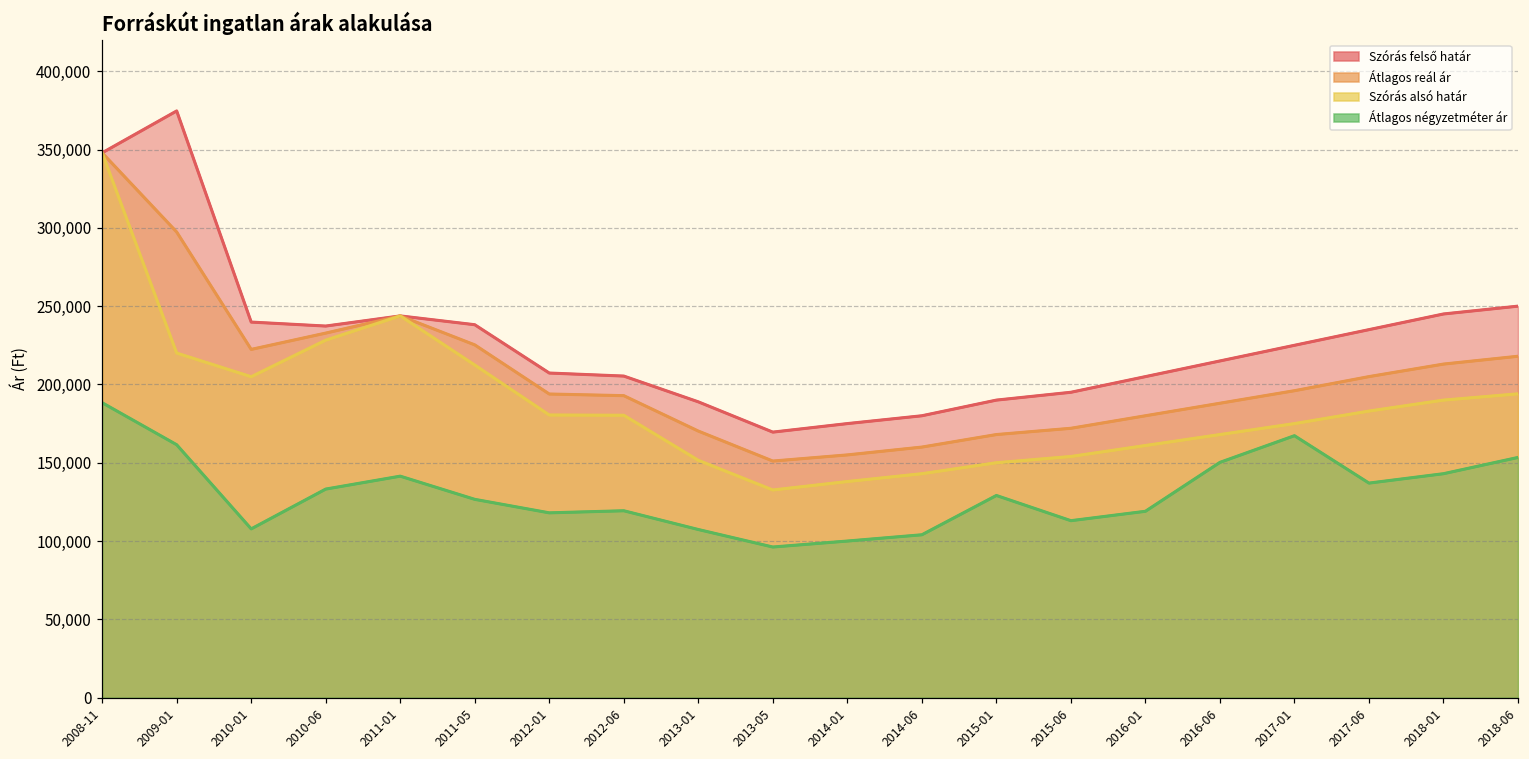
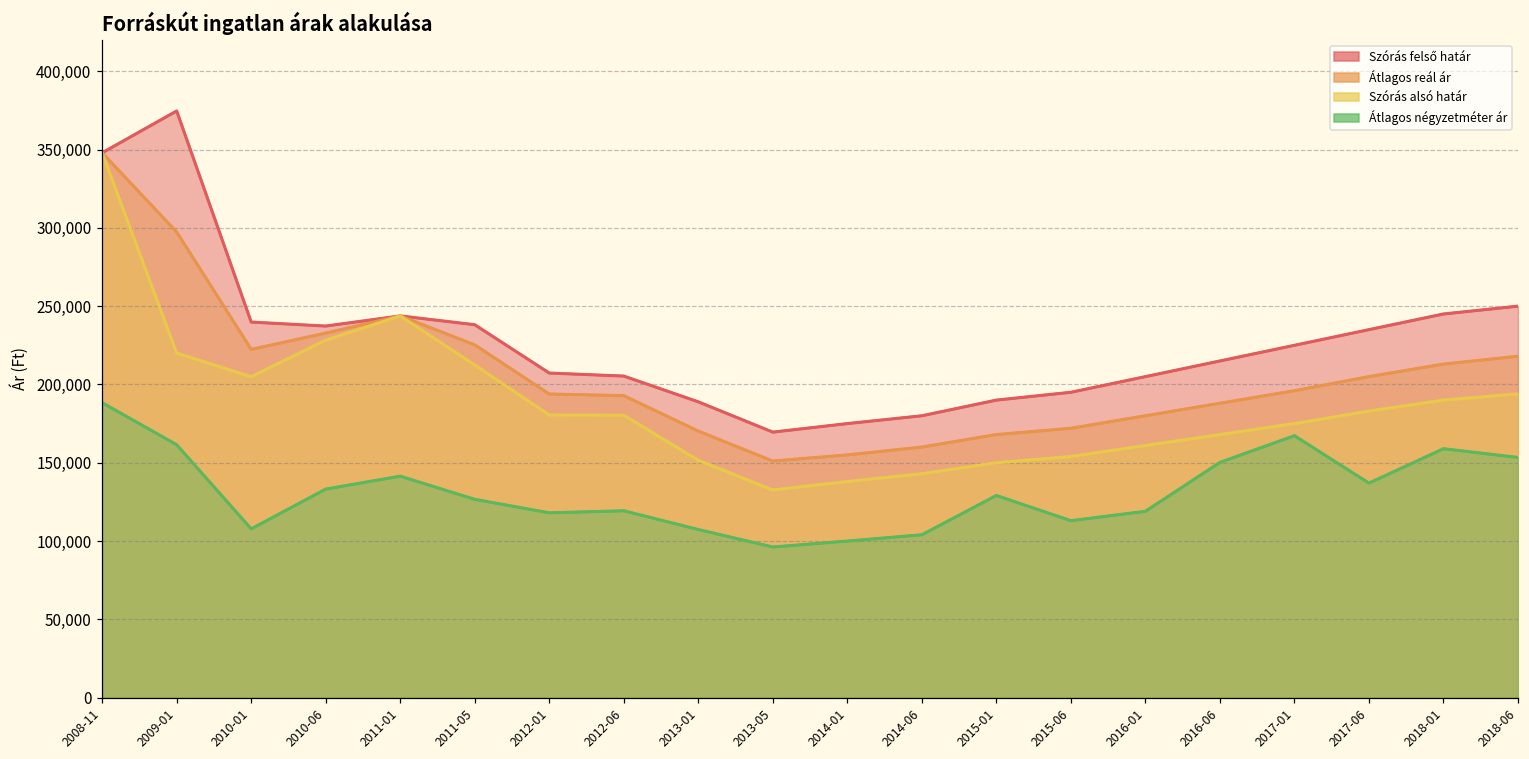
Átlagos négyzetméter ár, 2018-01: 143,000 -> 159,000
